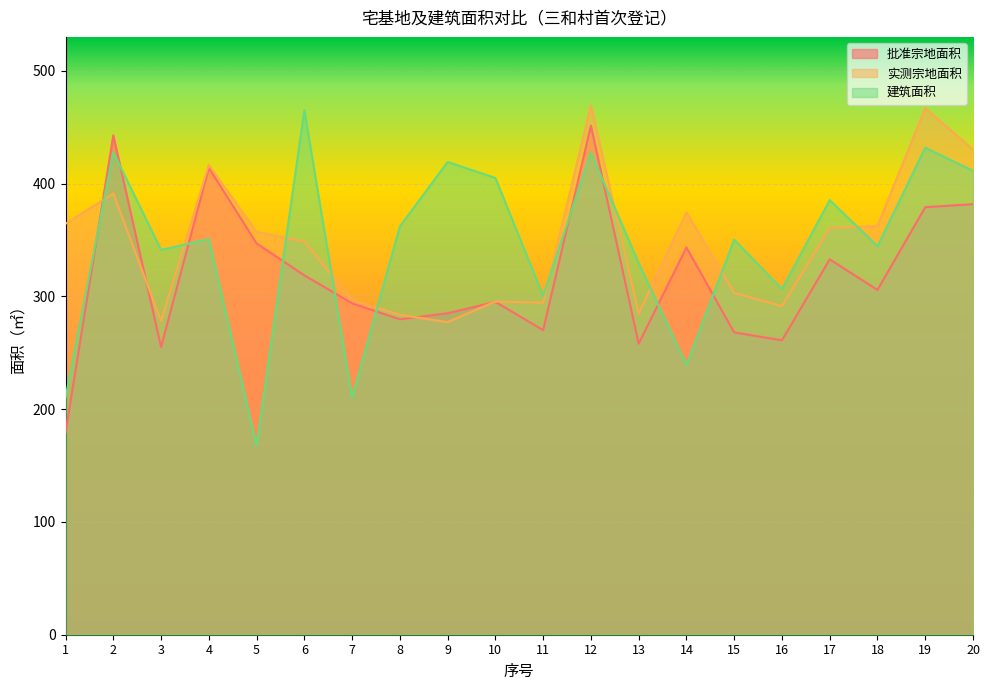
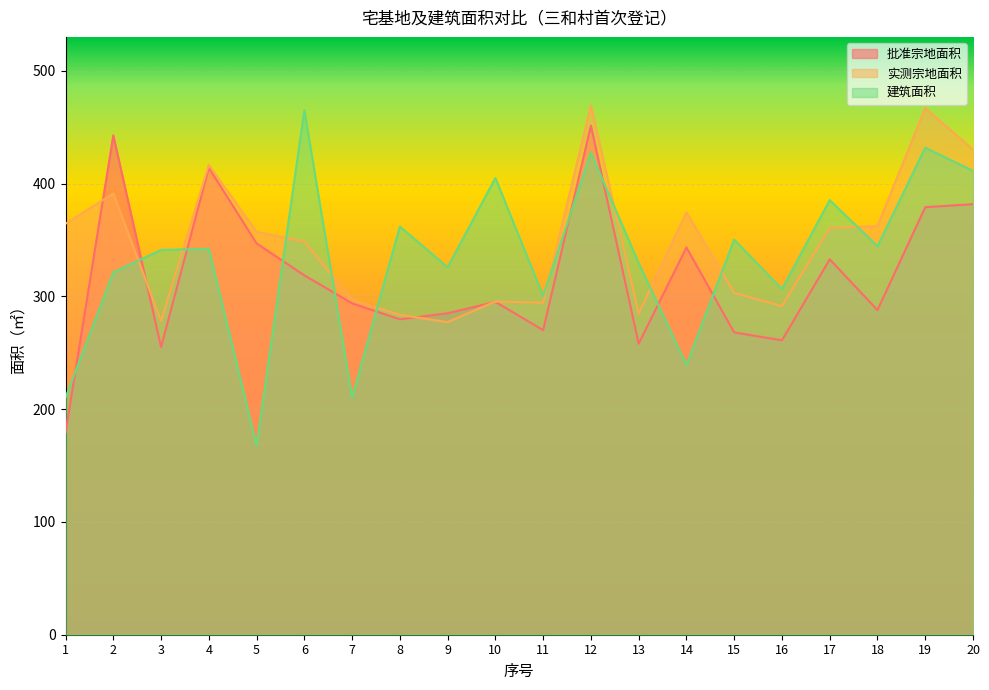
建筑面积, 2: 428 -> 321
建筑面积, 4: 351 -> 342
建筑面积, 9: 419 -> 326
批准宗地面积, 18: 306 -> 288
